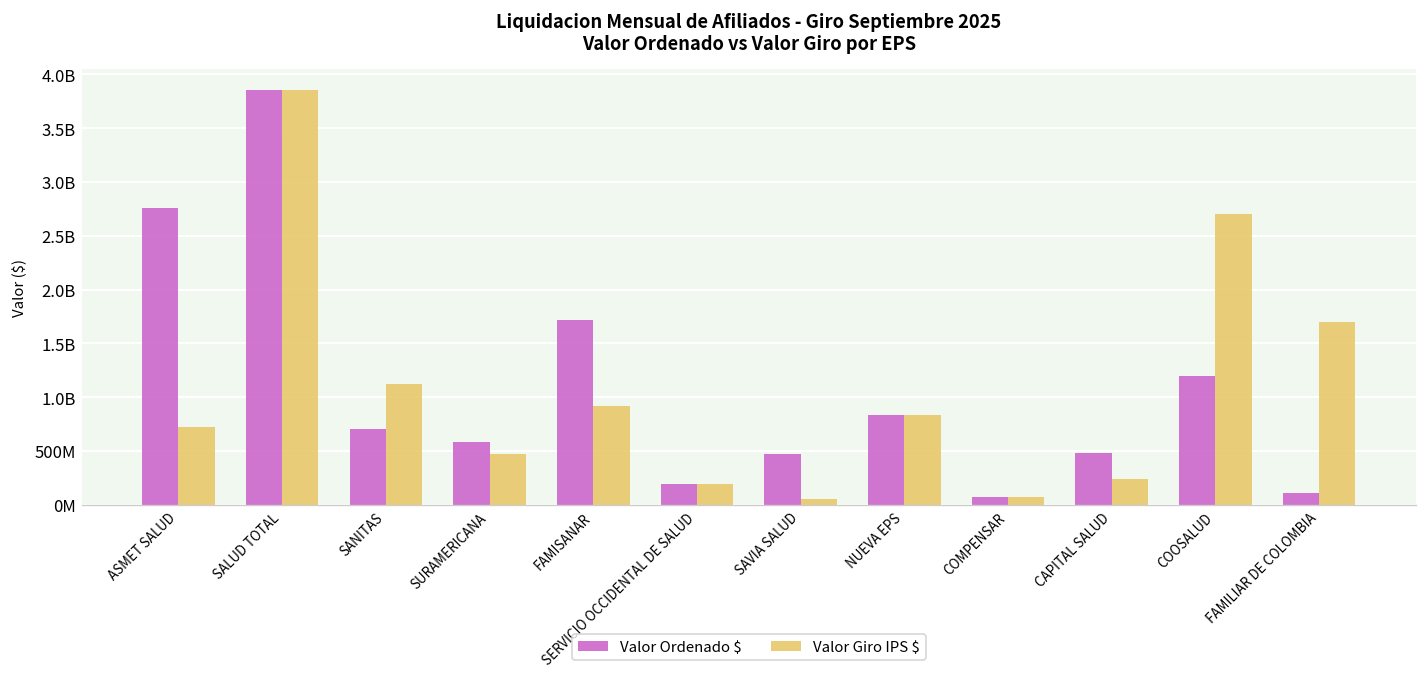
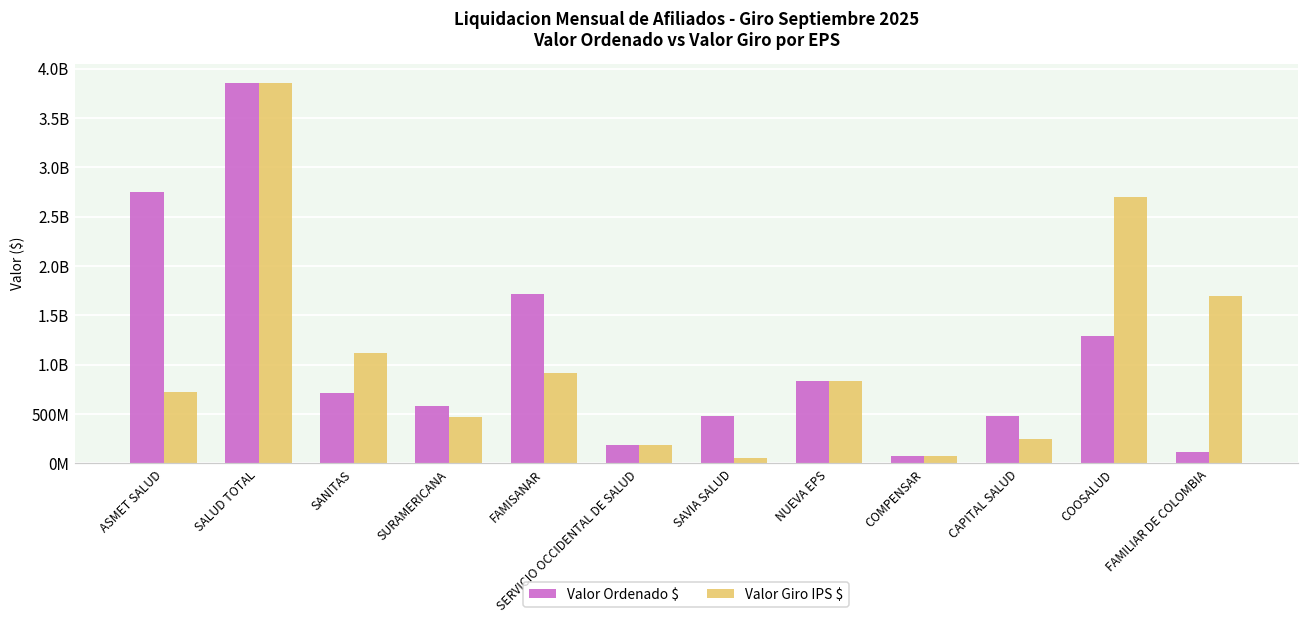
Valor Ordenado $, COOSALUD: 1200000000 -> 1300000000
